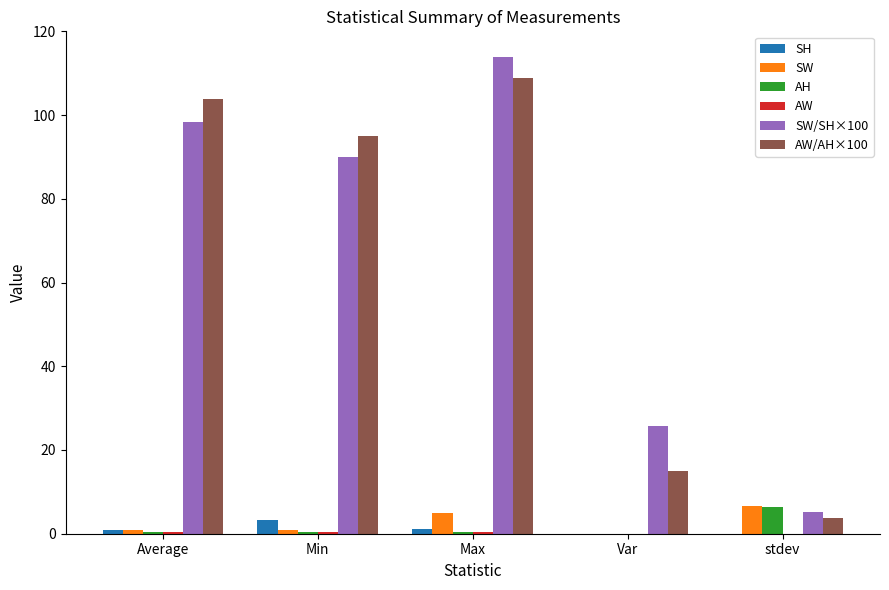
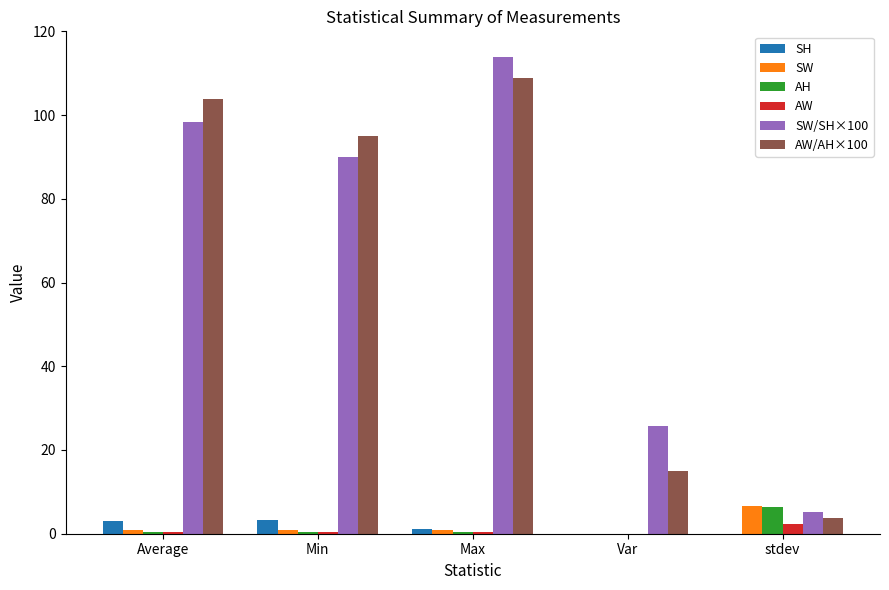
SH, Average: 1 -> 3
SW, Max: 5 -> 1
AW, stdev: 0 -> 2
